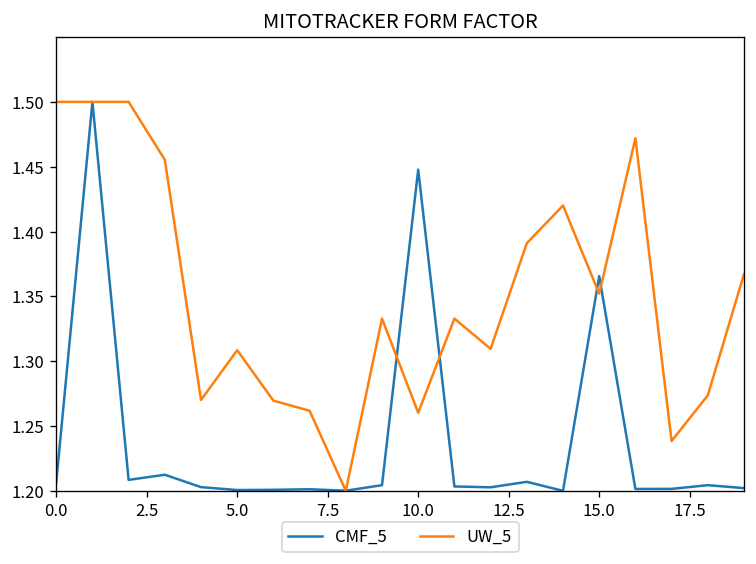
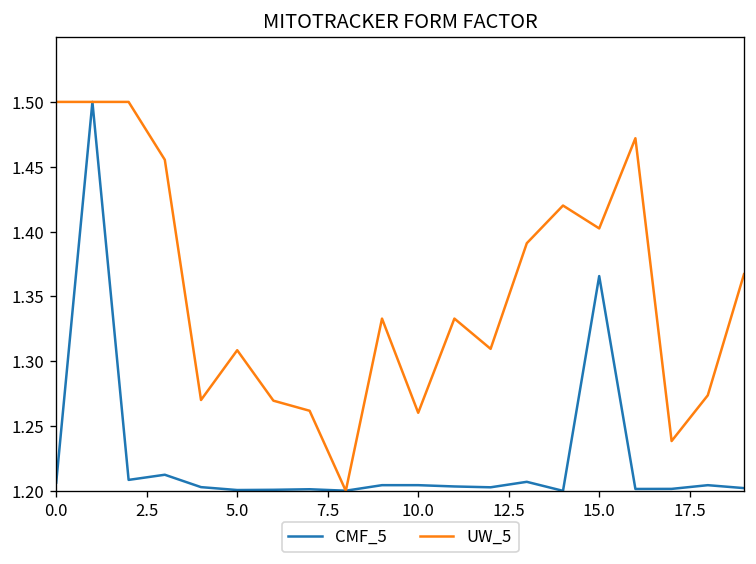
CMF_5, 10.0: 1.448 -> 1.204
UW_5, 15.0: 1.352 -> 1.402
